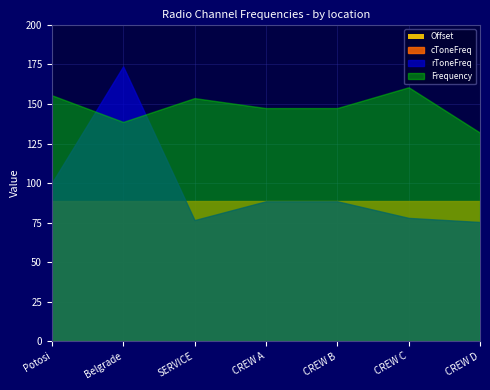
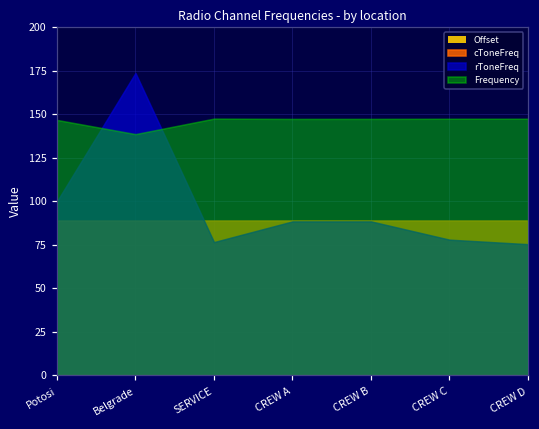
Frequency, Potosi: 156 -> 147
Frequency, SERVICE: 154 -> 148
Frequency, CREW C: 161 -> 148
Frequency, CREW D: 132 -> 148
